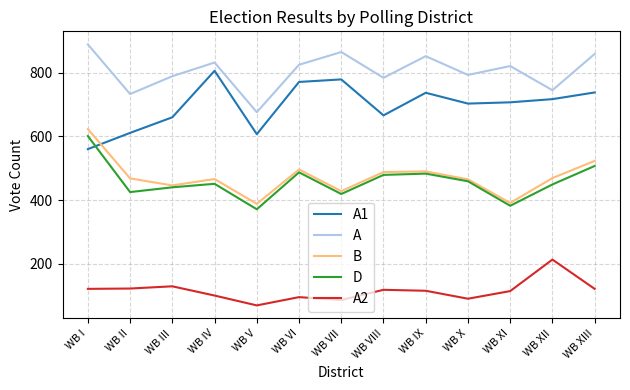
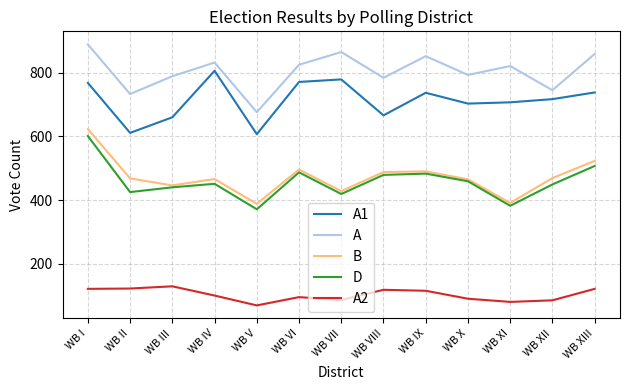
A1, WB I: 560 -> 770
A2, WB XI: 110 -> 80
A2, WB XII: 210 -> 90
